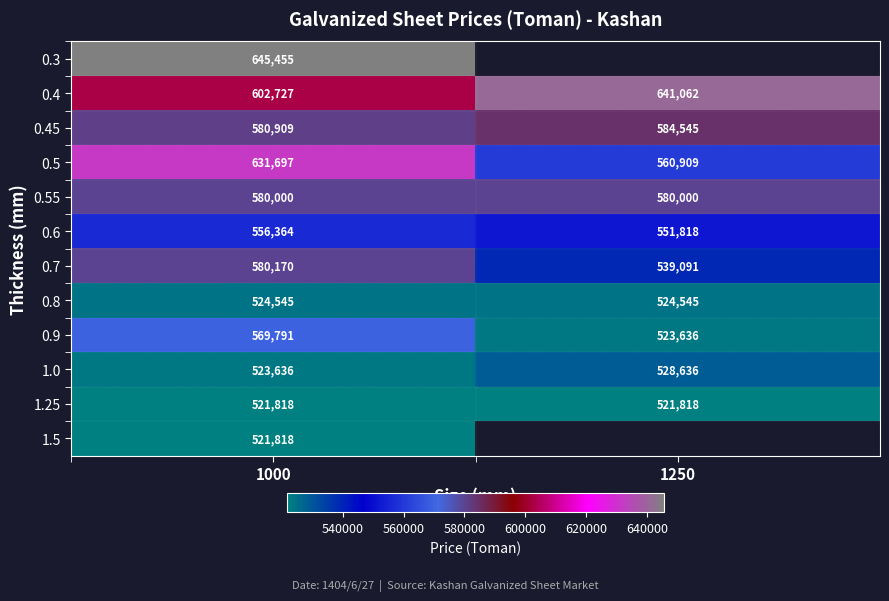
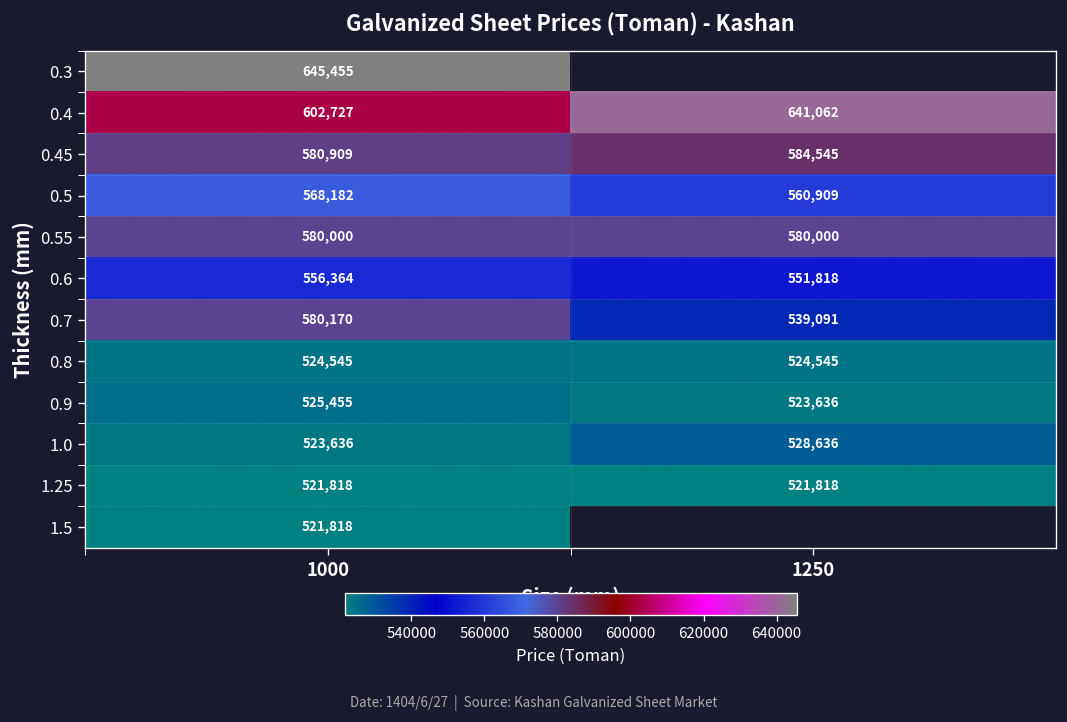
0.5, 1000: 631,697 -> 568,182
0.9, 1000: 569,791 -> 525,455
